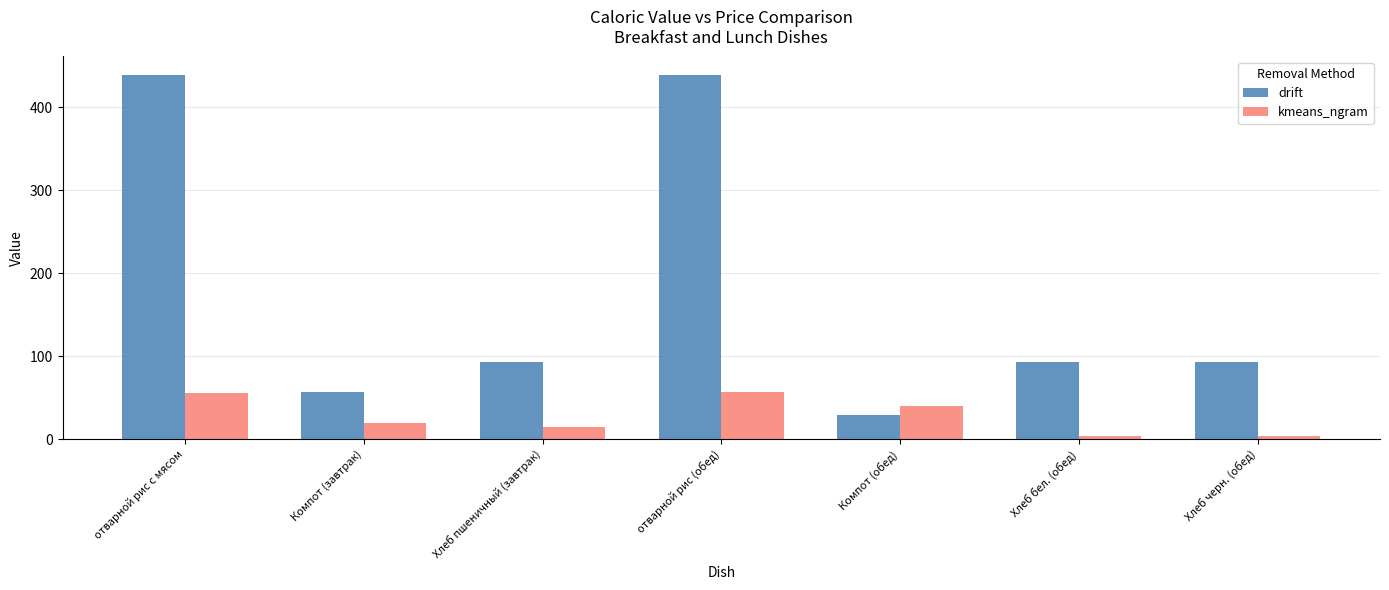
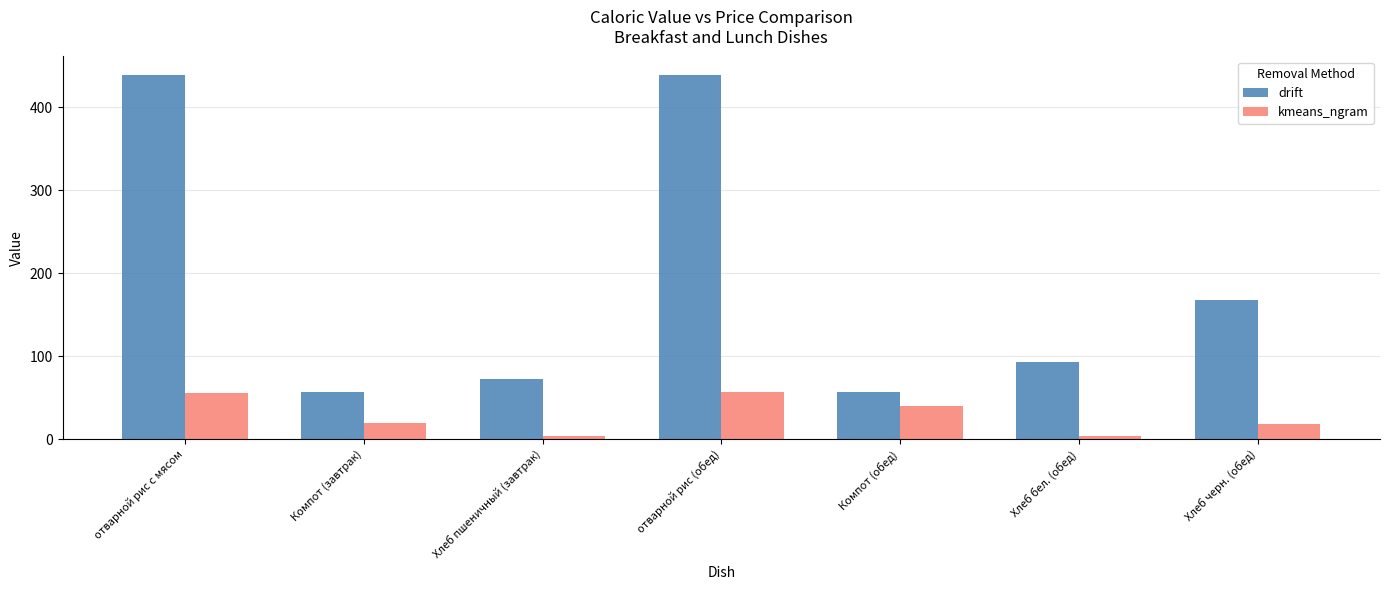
drift, Хлеб пшеничный (завтрак): 90 -> 70
kmeans_ngram, Хлеб пшеничный (завтрак): 10 -> 0
drift, Компот (обед): 30 -> 60
drift, Хлеб черн. (обед): 90 -> 170
kmeans_ngram, Хлеб черн. (обед): 0 -> 20
